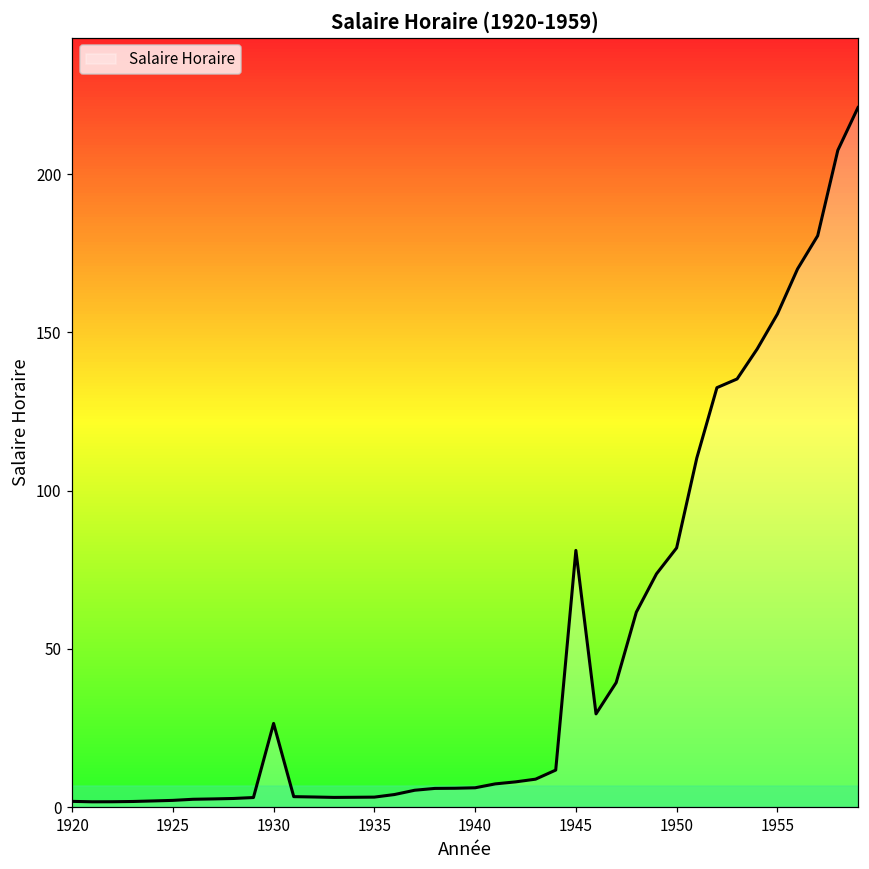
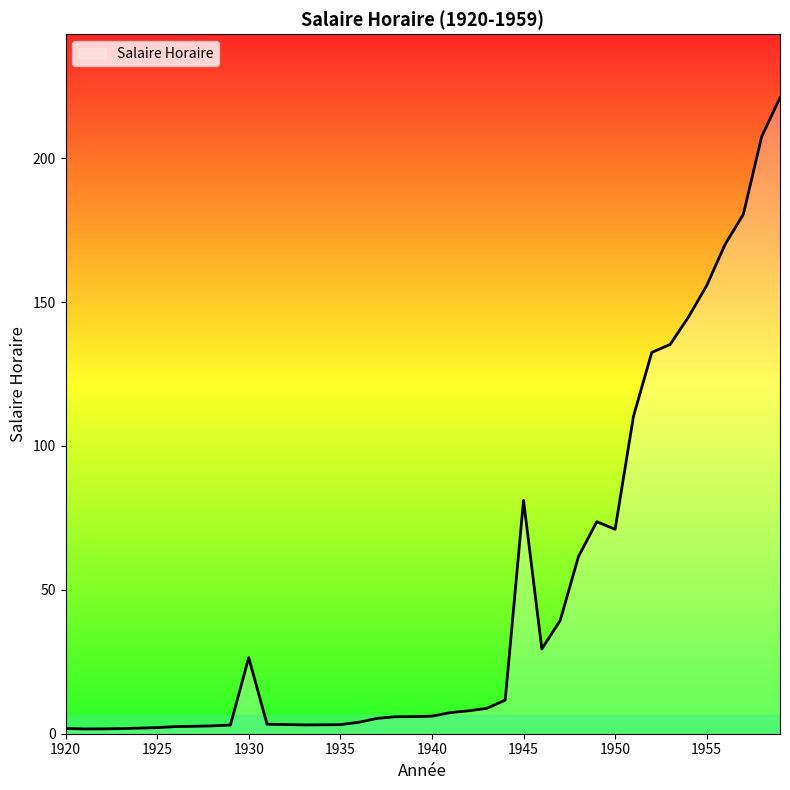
1950: 82 -> 71
